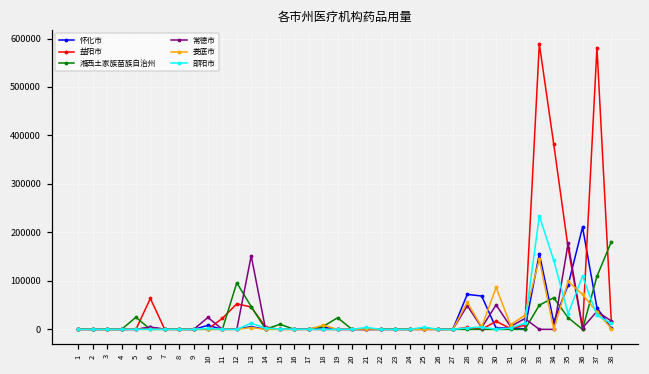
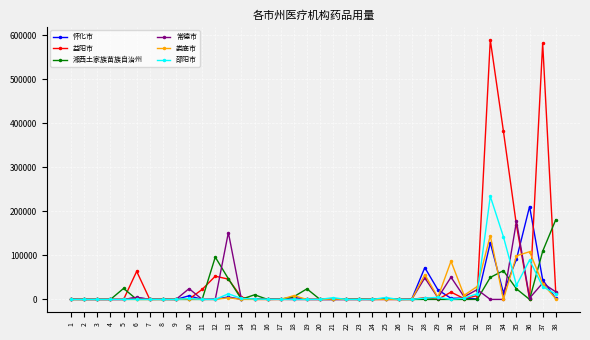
怀化市, 29: 70000 -> 20000
怀化市, 33: 160000 -> 130000
娄底市, 36: 70000 -> 110000
邵阳市, 36: 110000 -> 90000
